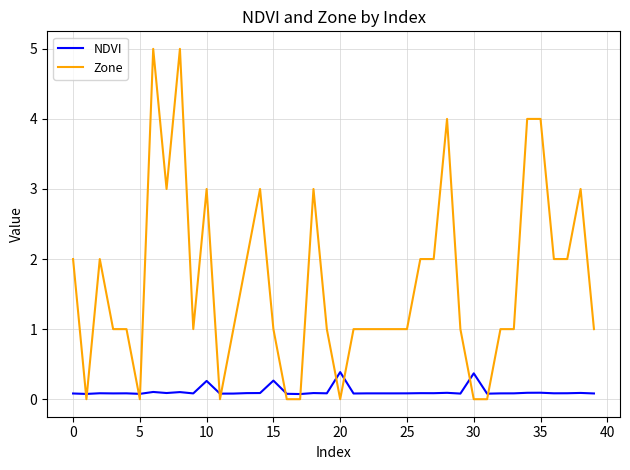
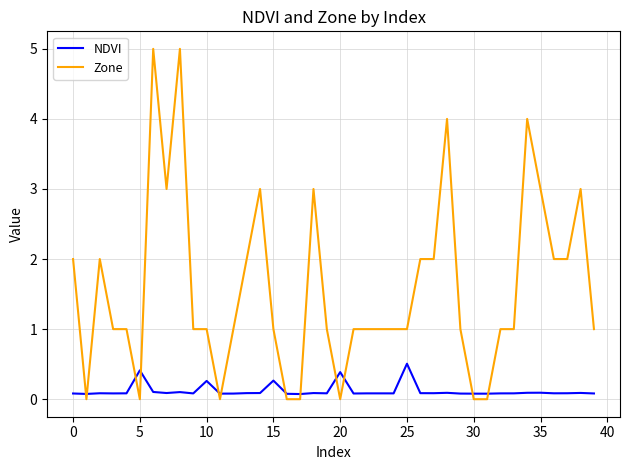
NDVI, 5: 0.1 -> 0.4
Zone, 10: 3 -> 1
NDVI, 25: 0.1 -> 0.5
NDVI, 30: 0.4 -> 0.1
Zone, 35: 4 -> 3
